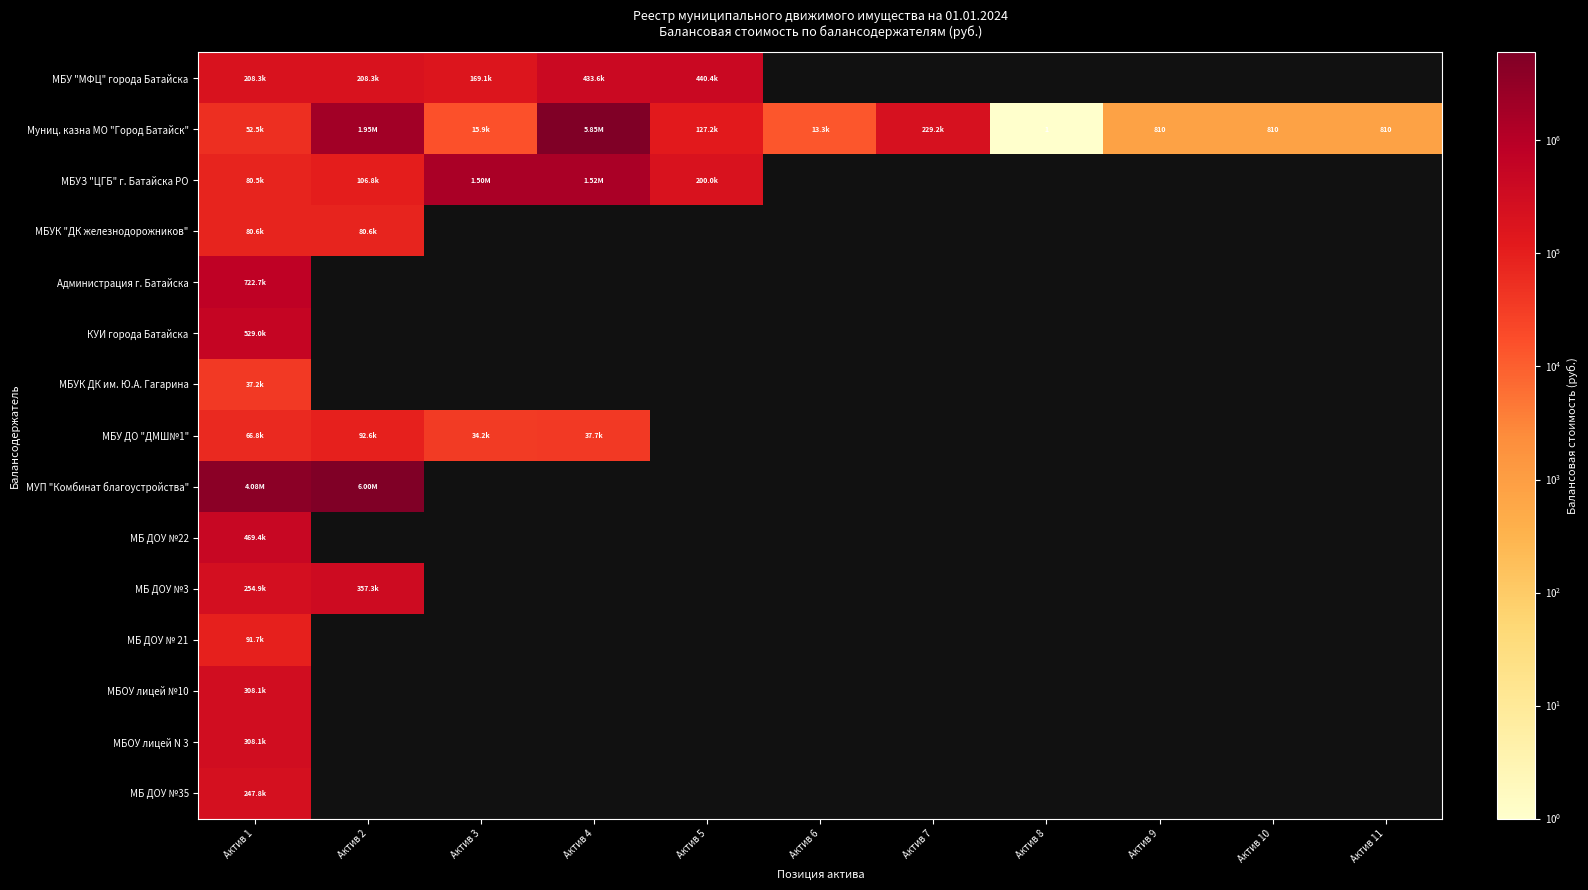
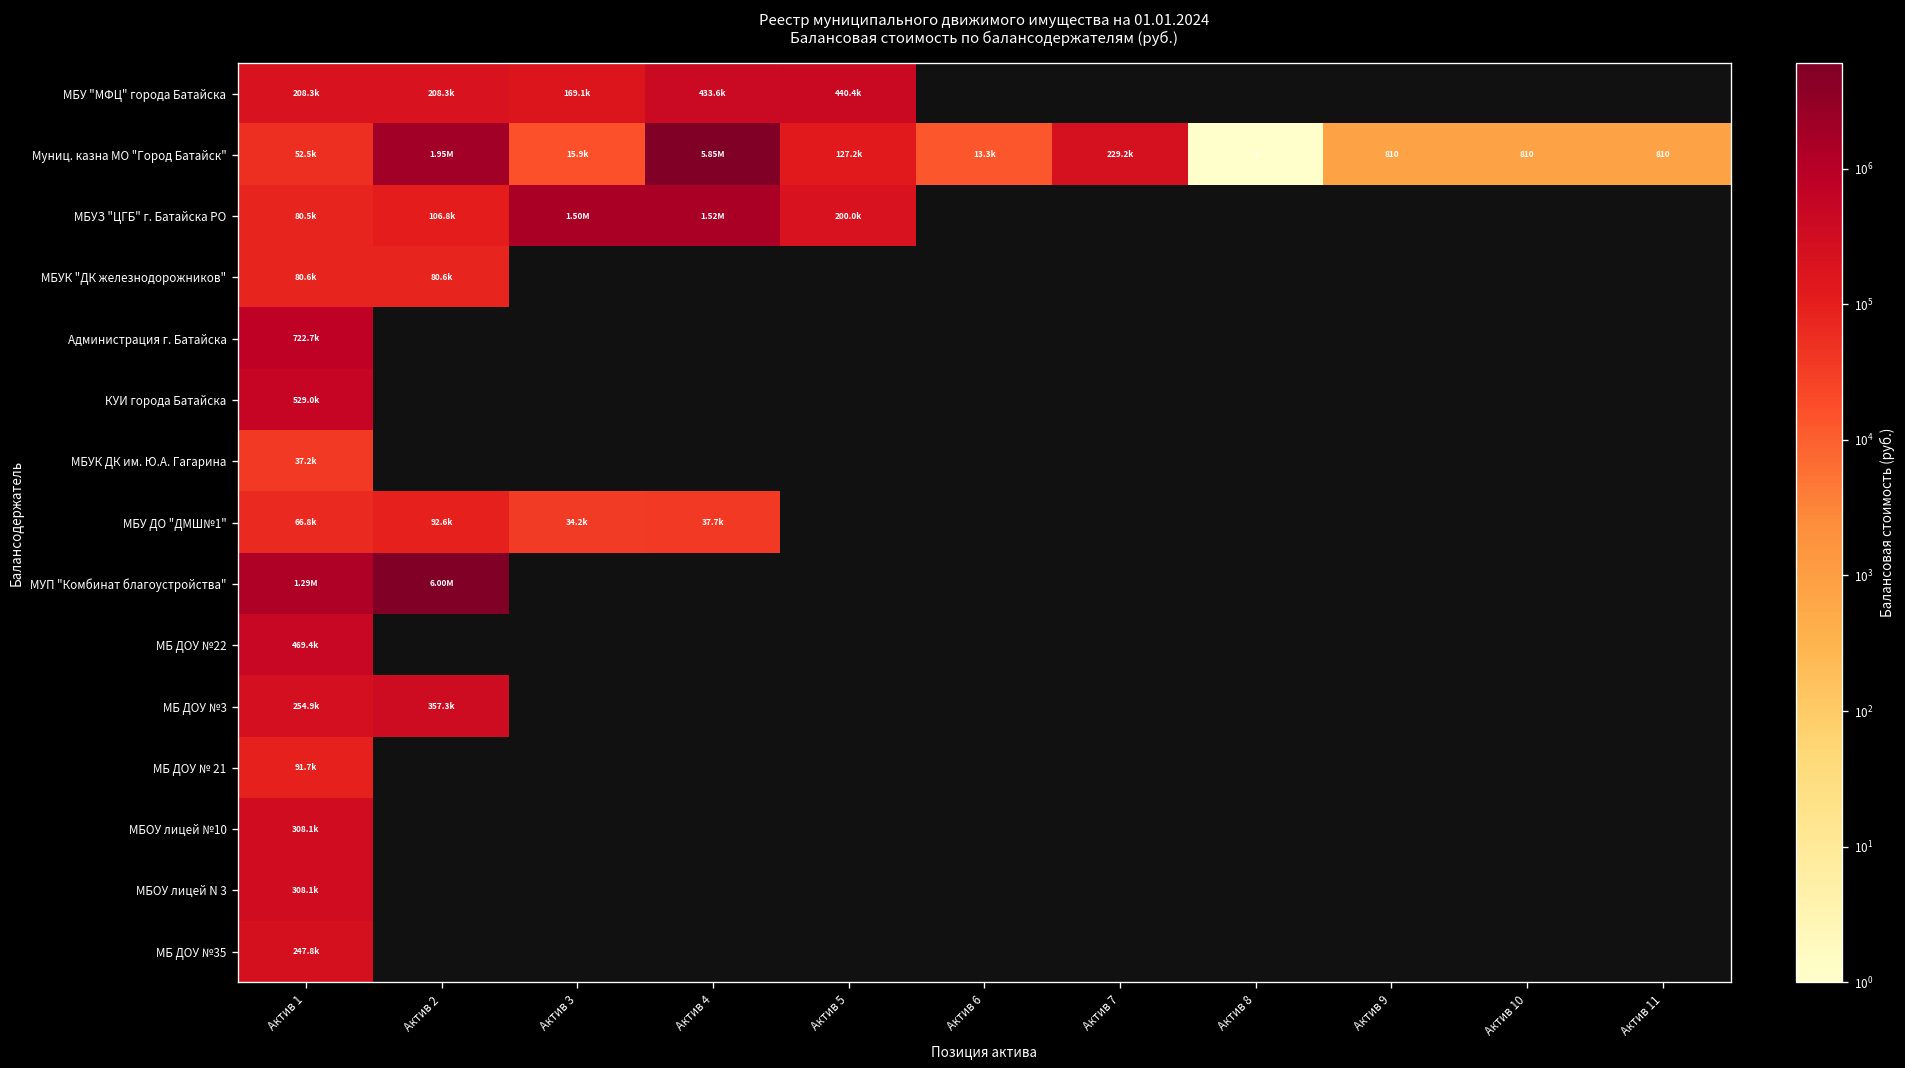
МУП "Комбинат благоустройства", Актив 1: 4.08M -> 1.29M
